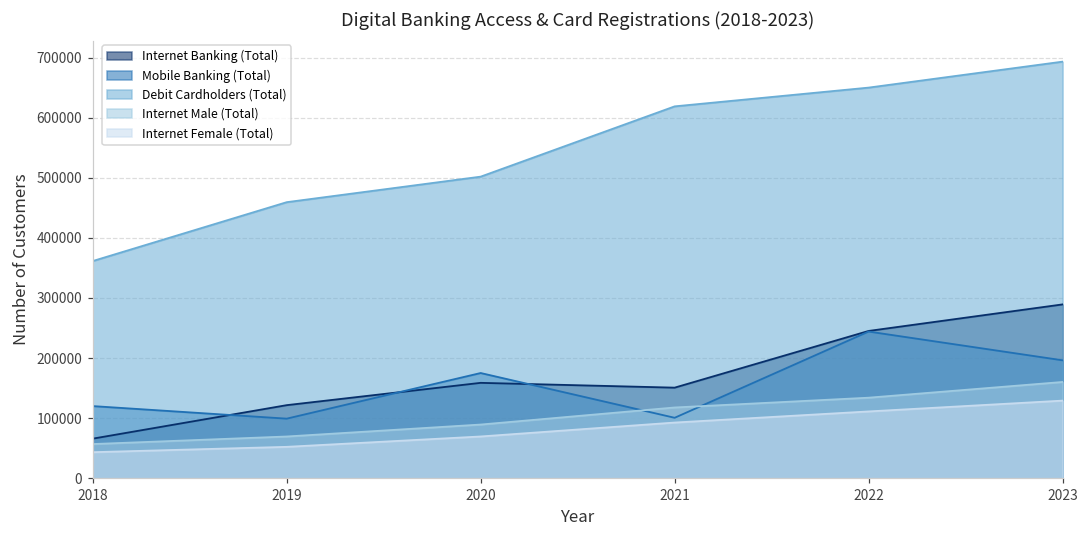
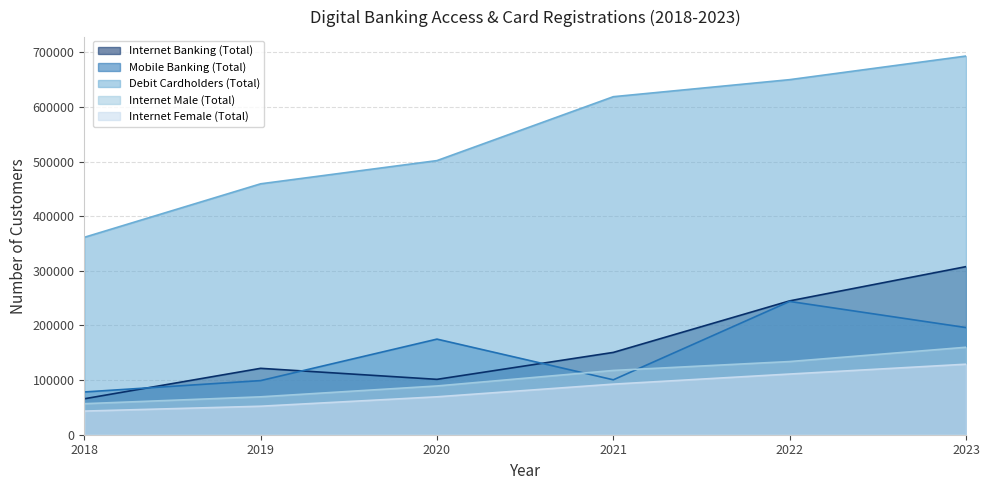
Mobile Banking (Total), 2018: 120000 -> 80000
Internet Banking (Total), 2020: 160000 -> 100000
Internet Banking (Total), 2023: 290000 -> 310000
